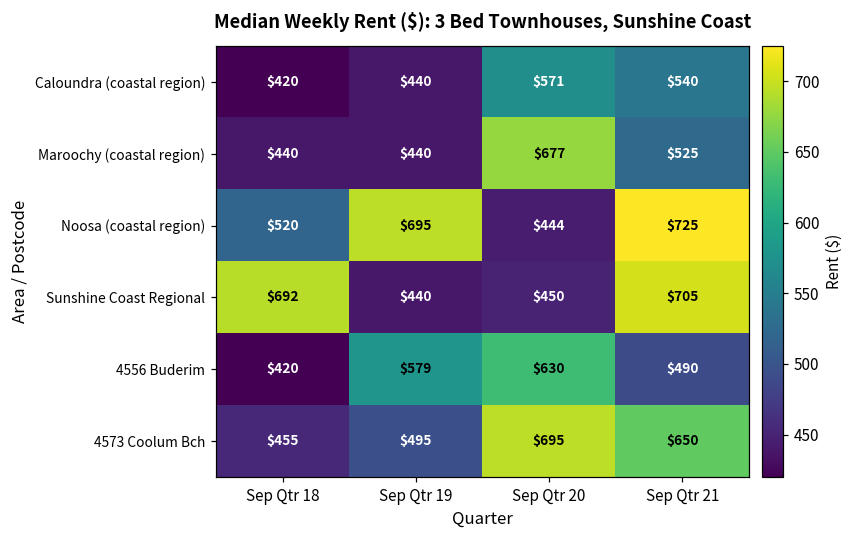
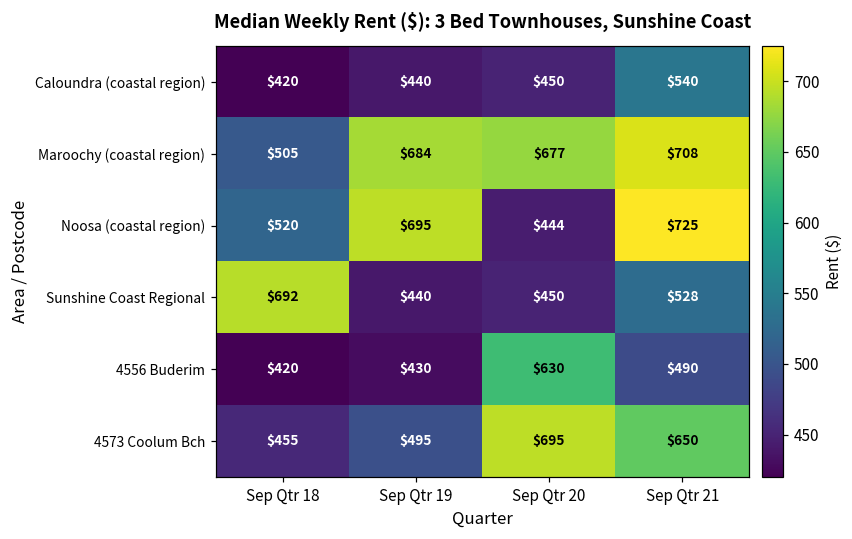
Caloundra (coastal region), Sep Qtr 20: $571 -> $450
Maroochy (coastal region), Sep Qtr 18: $440 -> $505
Maroochy (coastal region), Sep Qtr 19: $440 -> $684
Maroochy (coastal region), Sep Qtr 21: $525 -> $708
Sunshine Coast Regional, Sep Qtr 21: $705 -> $528
4556 Buderim, Sep Qtr 19: $579 -> $430
